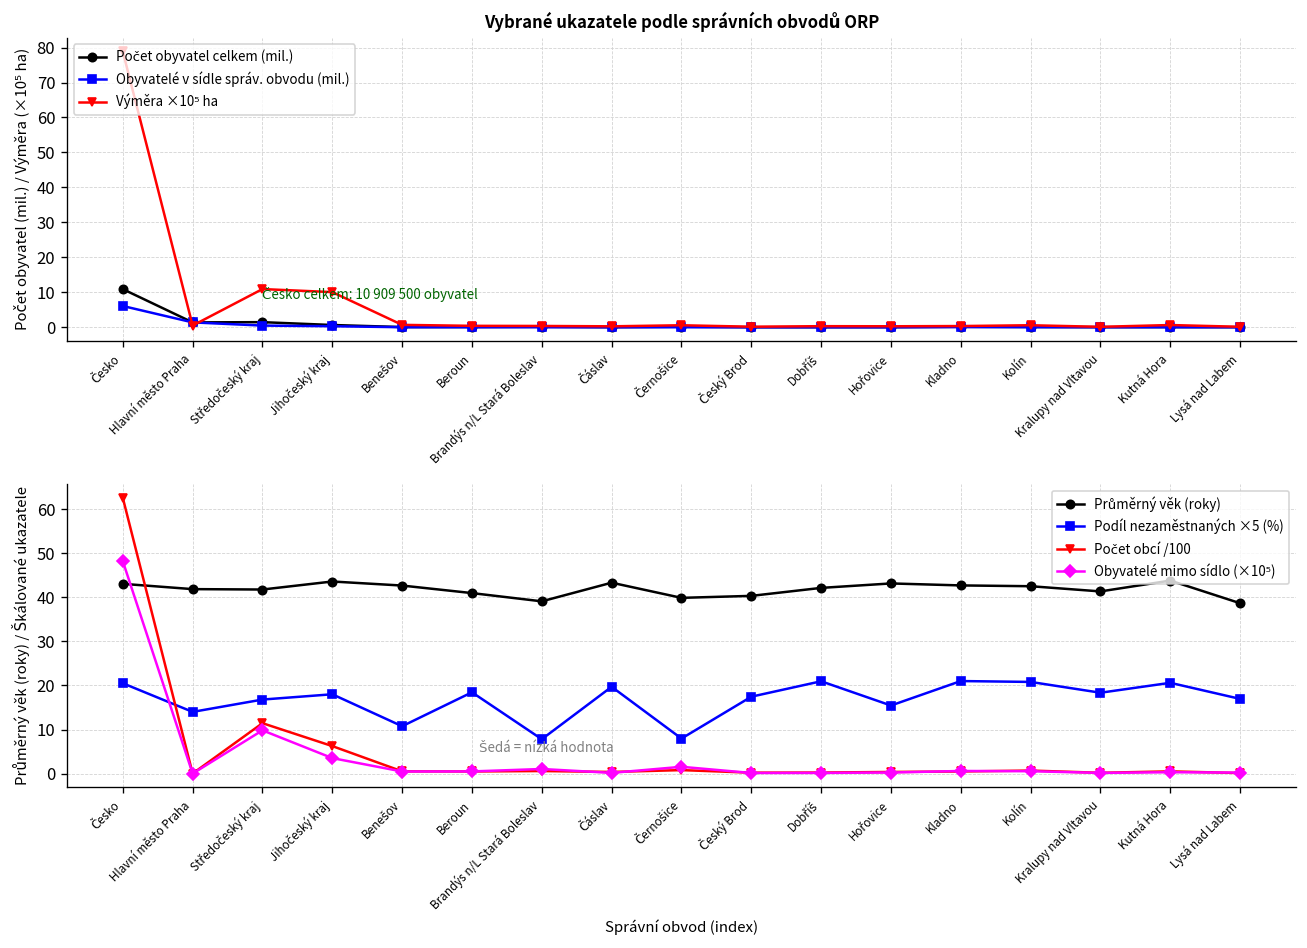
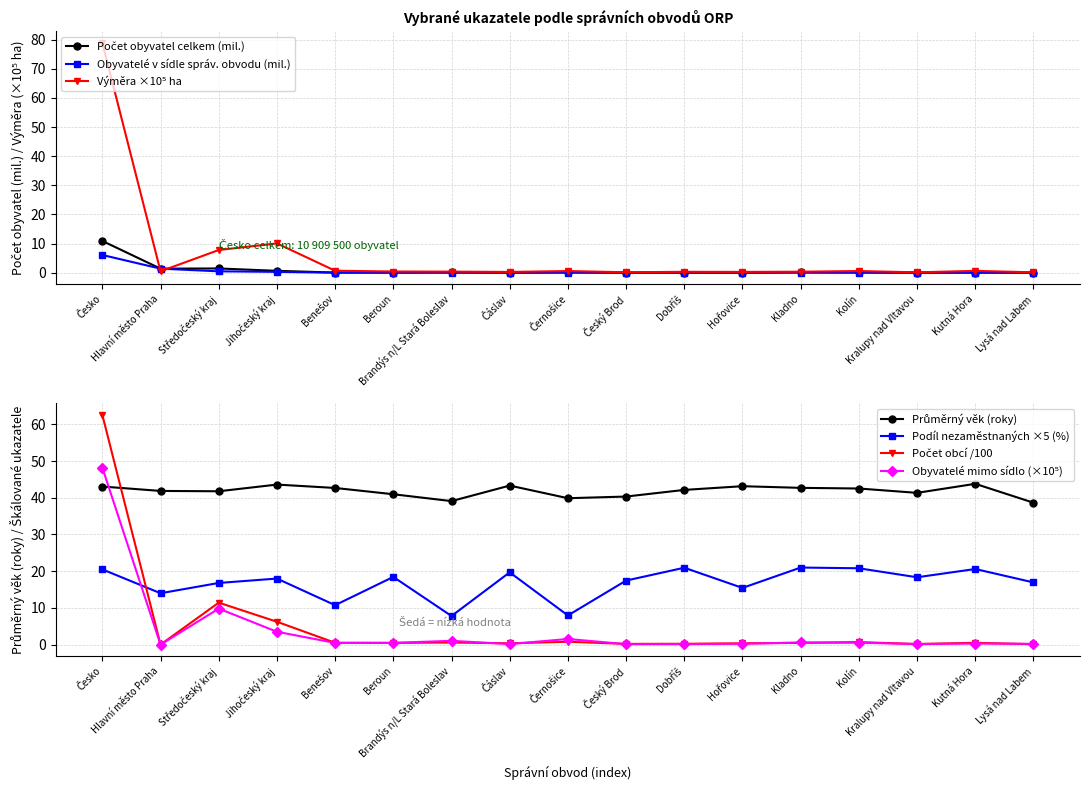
Vybrané ukazatele podle správních obvodů ORP, Výměra ×10⁵ ha, Středočeský kraj: 11 -> 8
